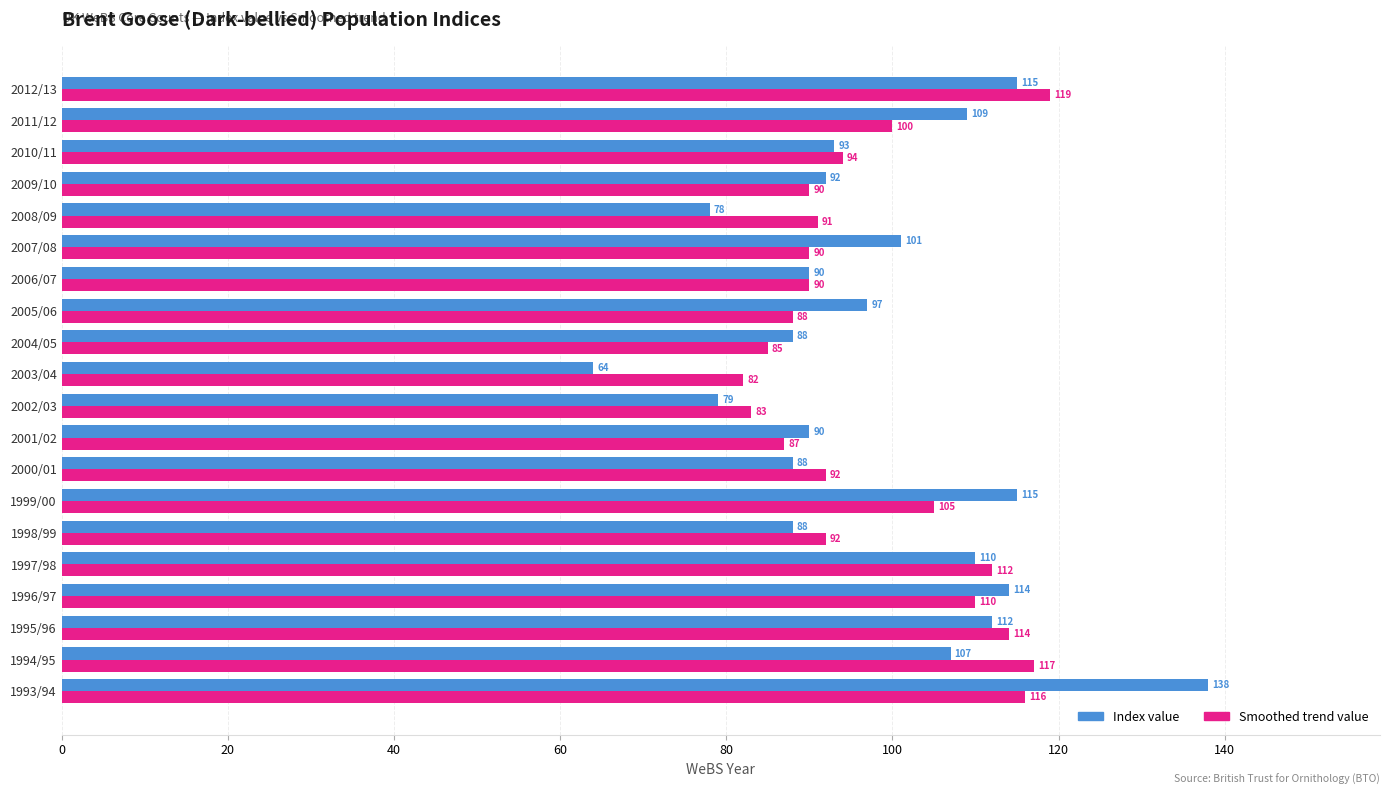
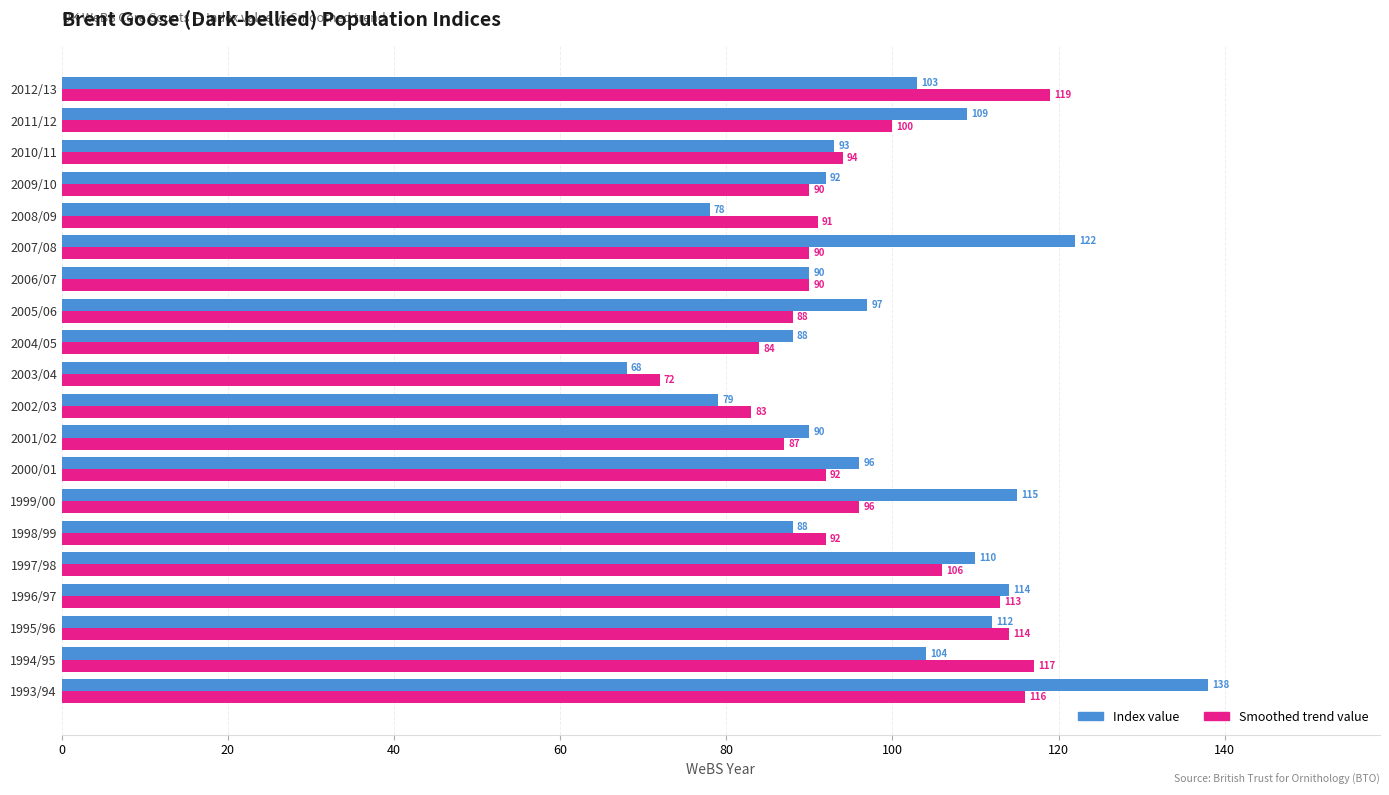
Index value, 2012/13: 115 -> 103
Index value, 2007/08: 101 -> 122
Smoothed trend value, 2004/05: 85 -> 84
Index value, 2003/04: 64 -> 68
Smoothed trend value, 2003/04: 82 -> 72
Index value, 2000/01: 88 -> 96
Smoothed trend value, 1999/00: 105 -> 96
Smoothed trend value, 1997/98: 112 -> 106
Smoothed trend value, 1996/97: 110 -> 113
Index value, 1994/95: 107 -> 104
